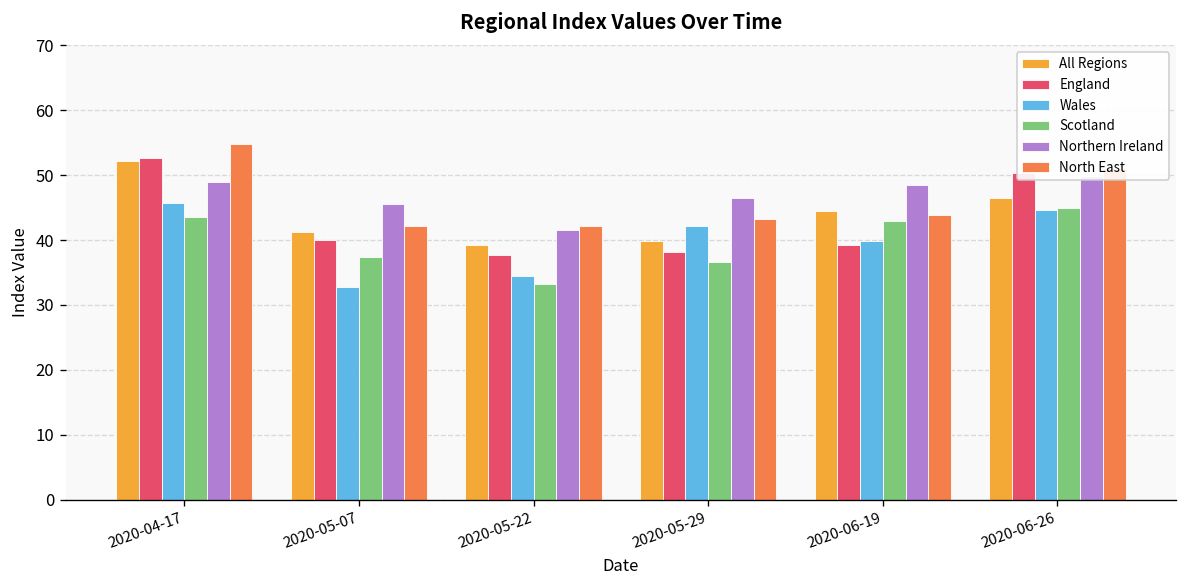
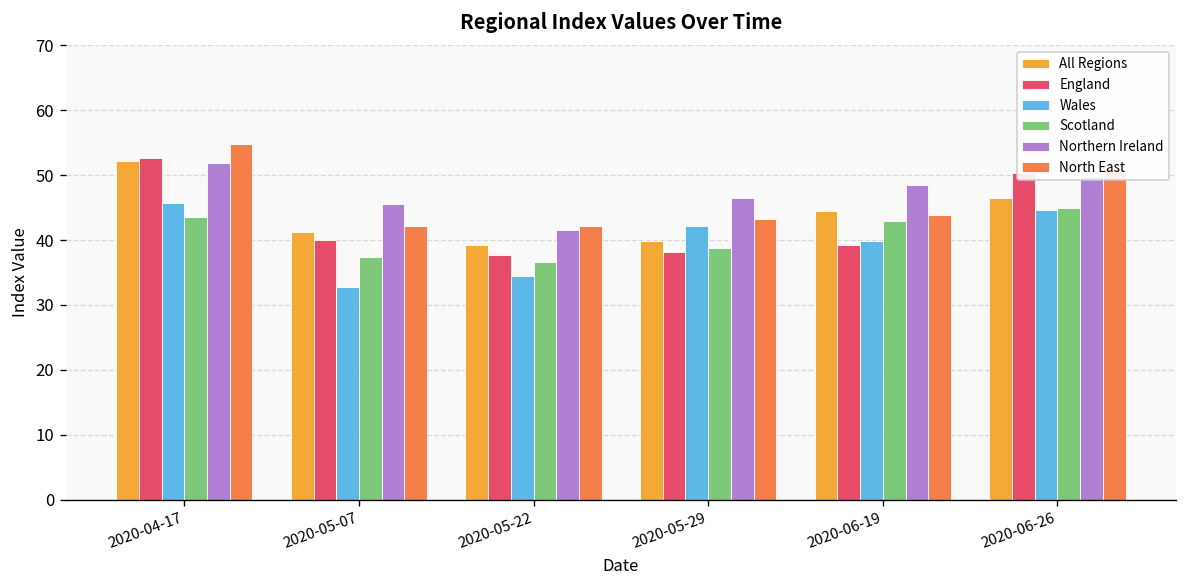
Northern Ireland, 2020-04-17: 49 -> 52
Scotland, 2020-05-22: 33 -> 37
Scotland, 2020-05-29: 37 -> 39
